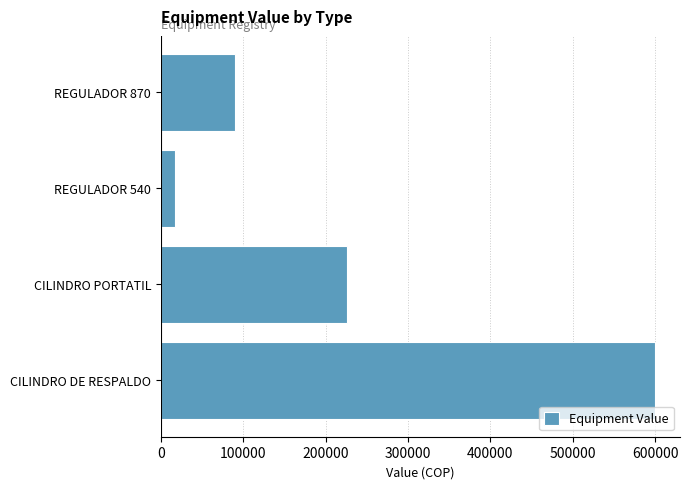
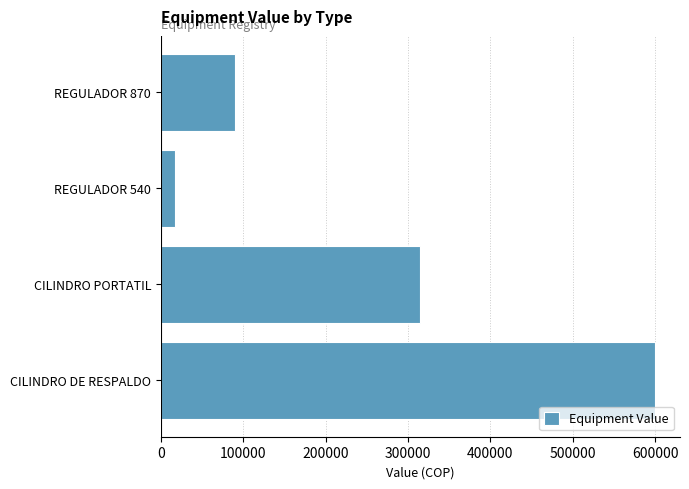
CILINDRO PORTATIL: 230000 -> 320000
